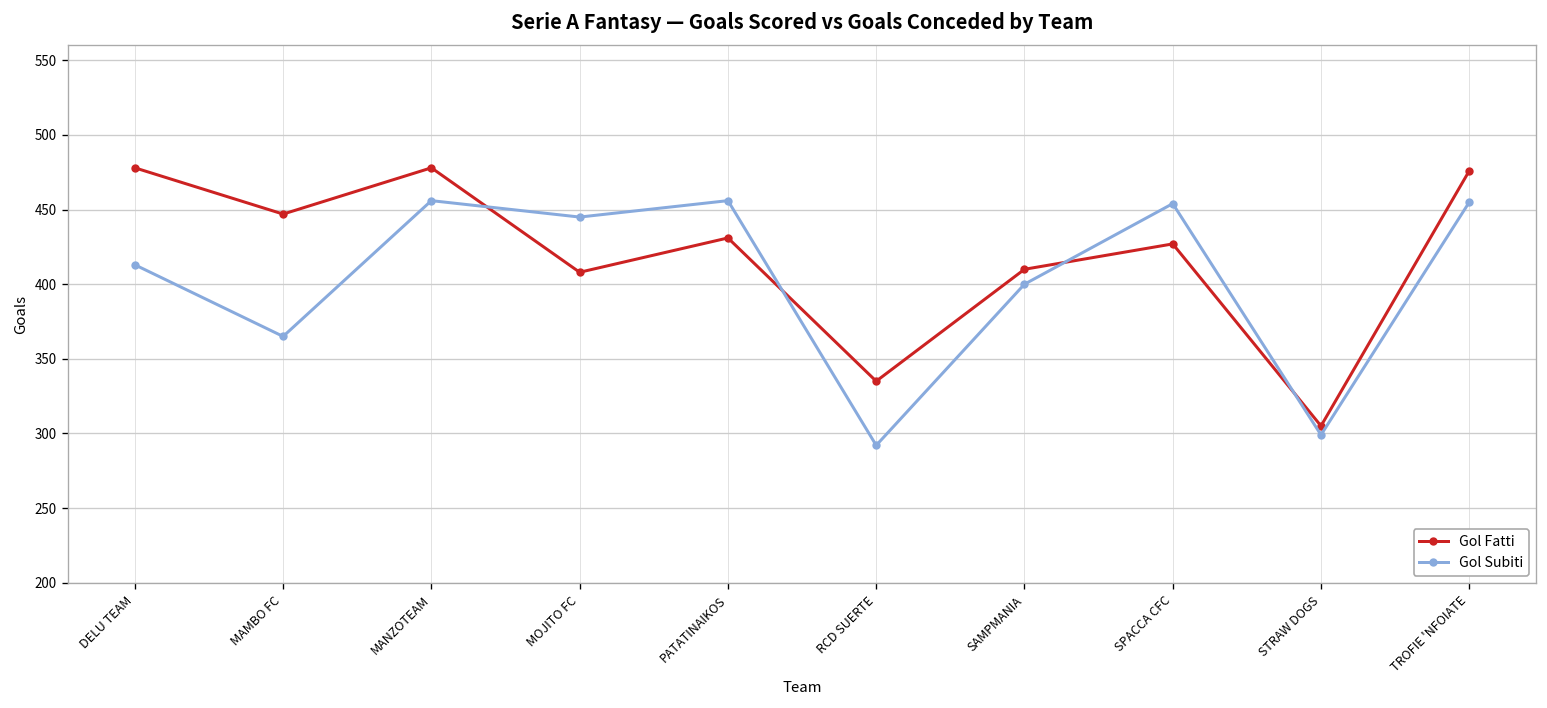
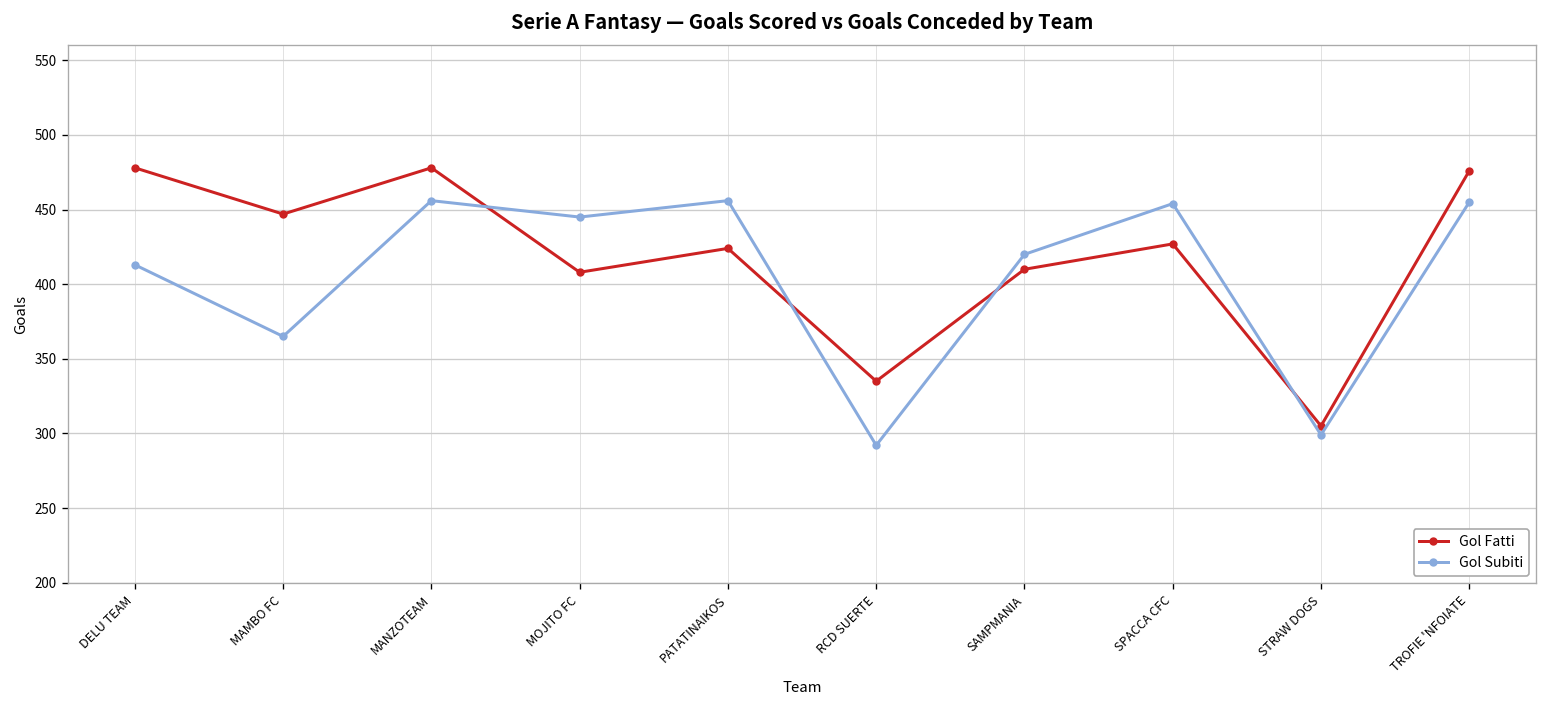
Gol Fatti, PATATINAIKOS: 431 -> 424
Gol Subiti, SAMPMANIA: 400 -> 420
